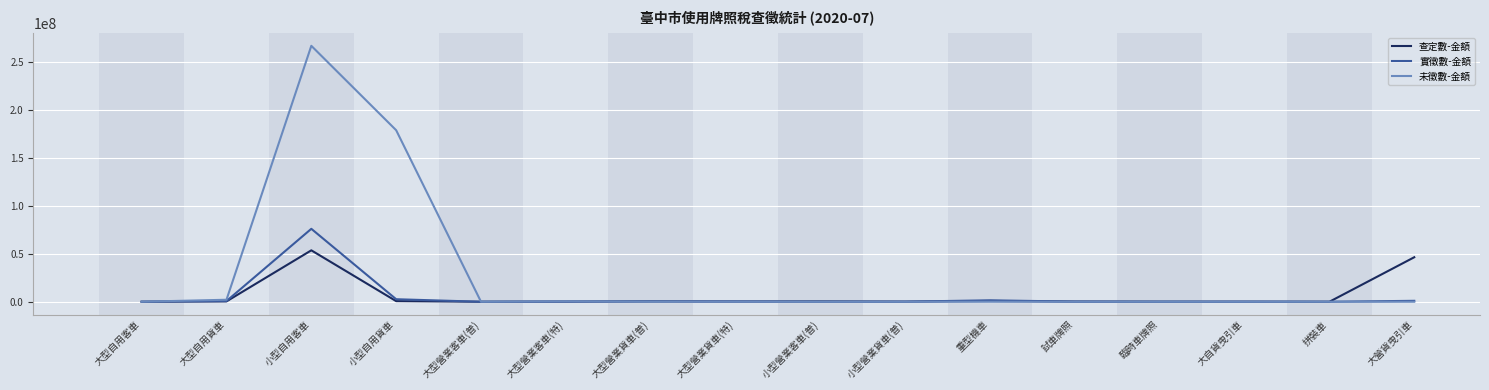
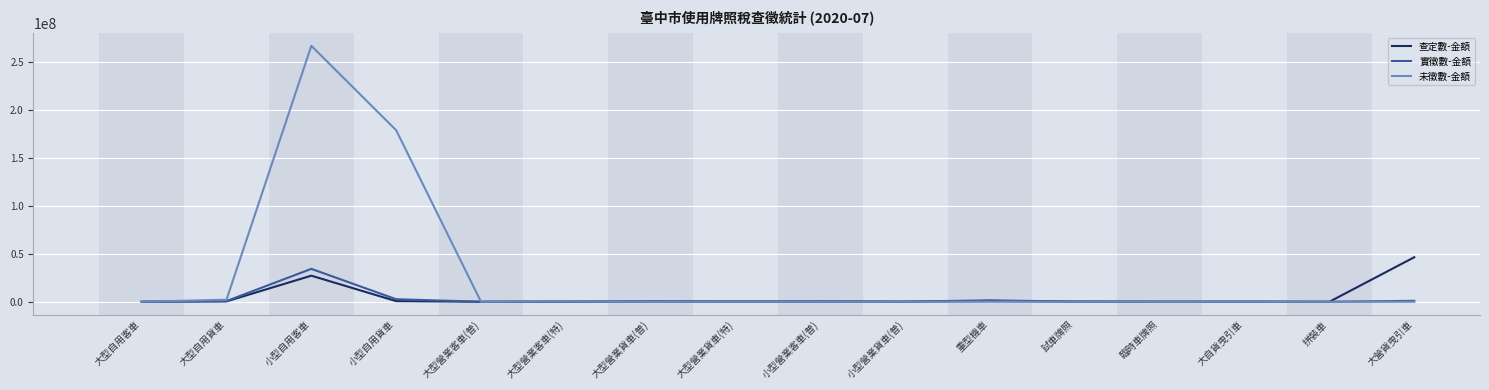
查定數-金額, 小型自用客車: 50000000 -> 30000000
實徵數-金額, 小型自用客車: 80000000 -> 30000000
